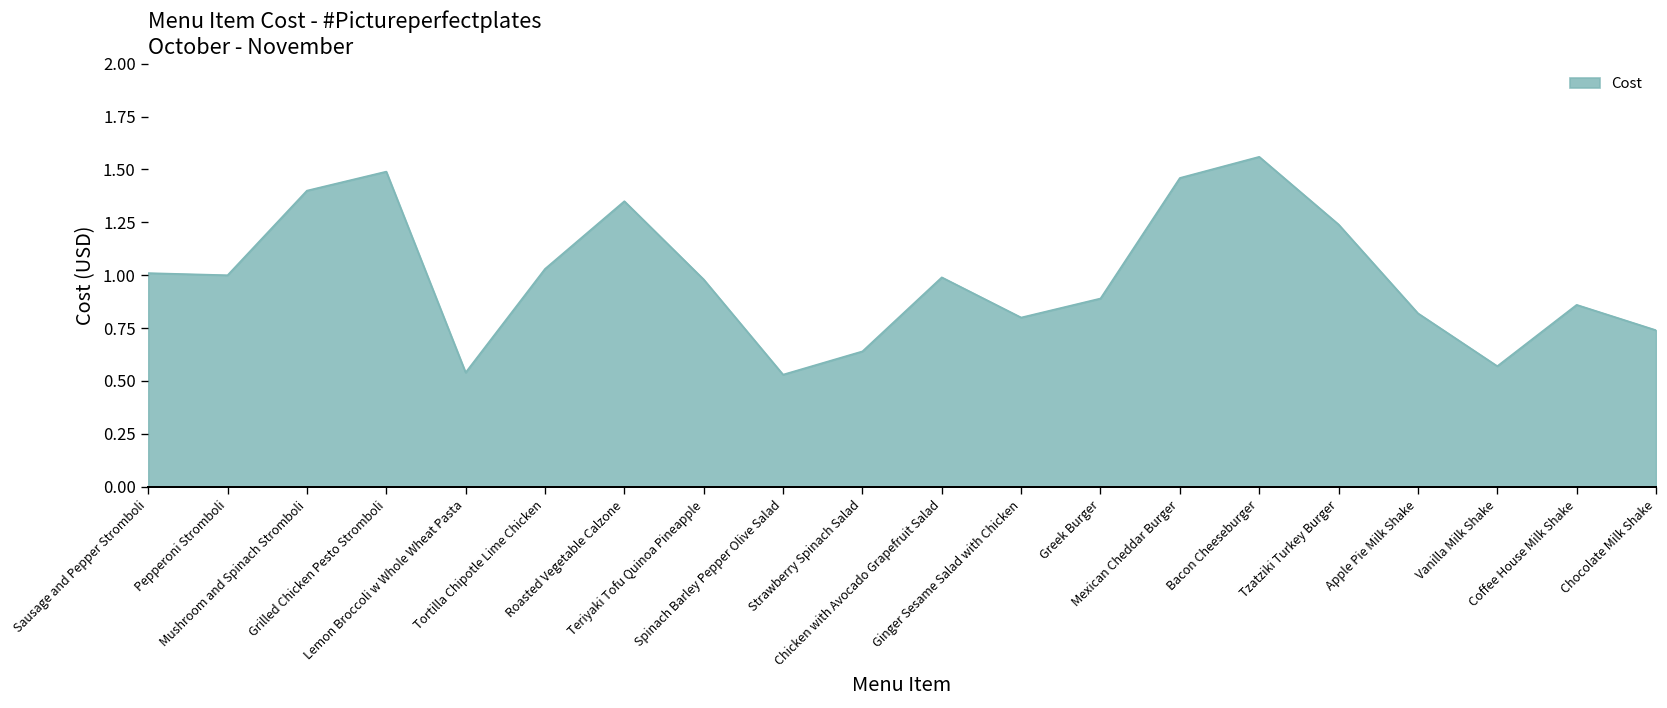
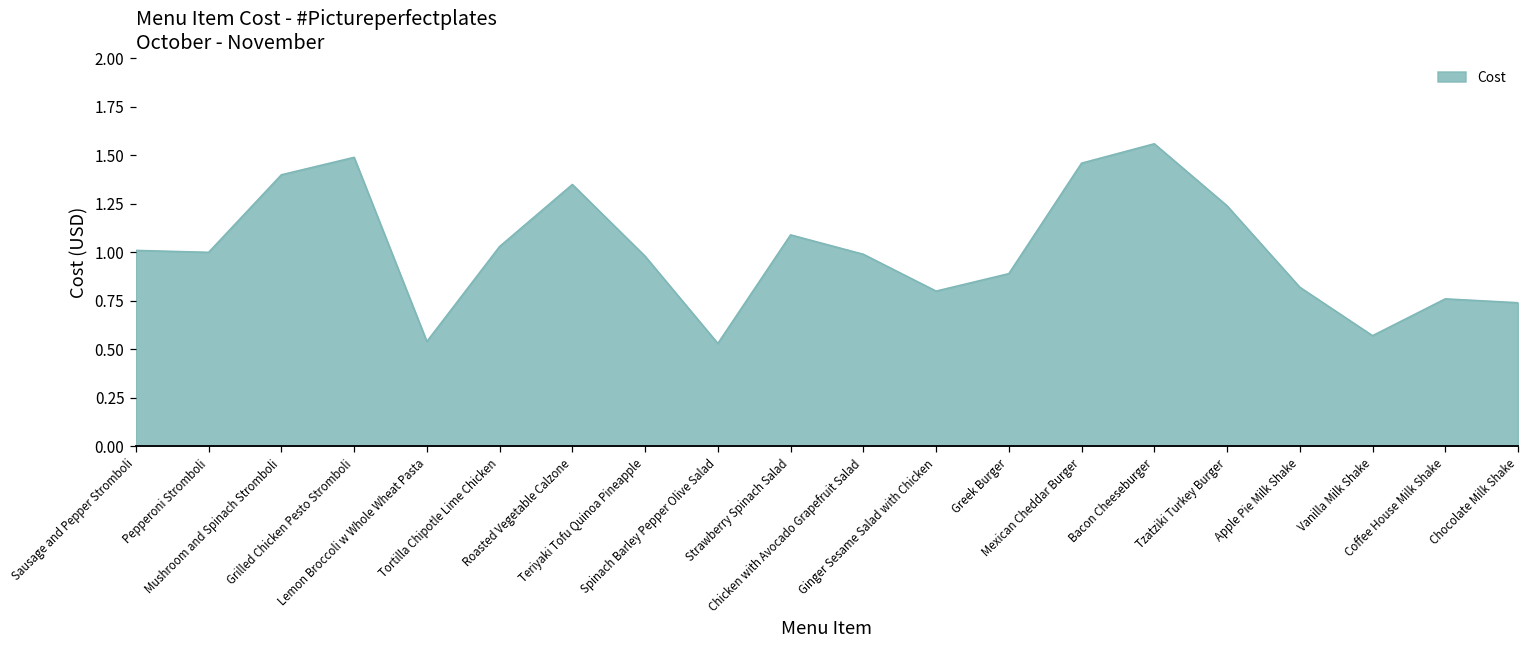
Strawberry Spinach Salad: 0.64 -> 1.09
Coffee House Milk Shake: 0.86 -> 0.76
